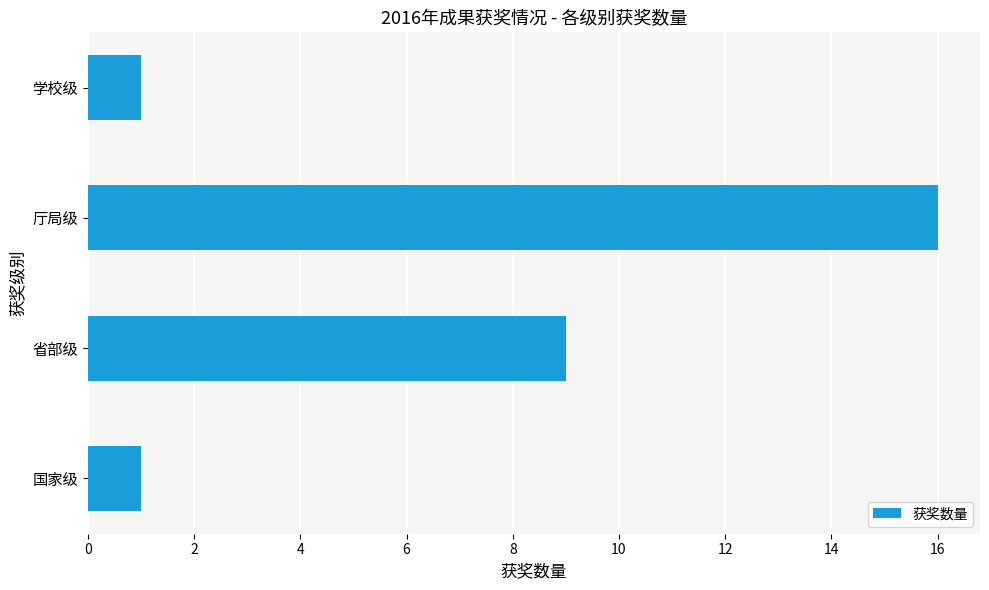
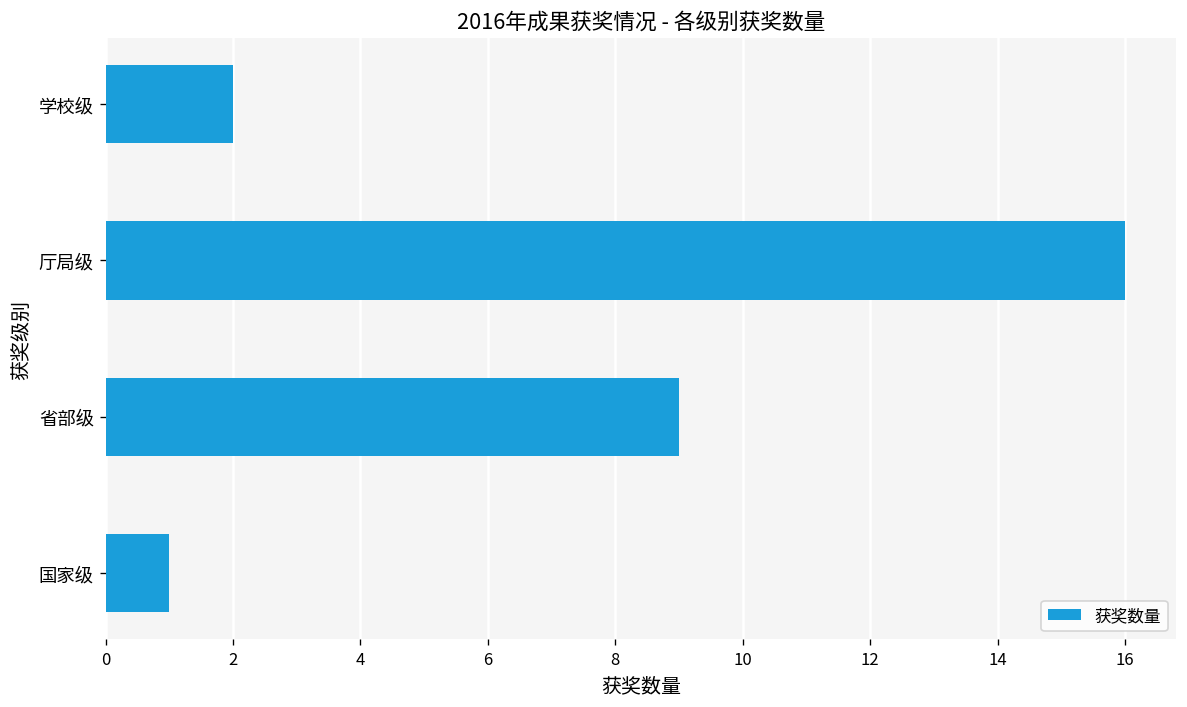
学校级: 1 -> 2
